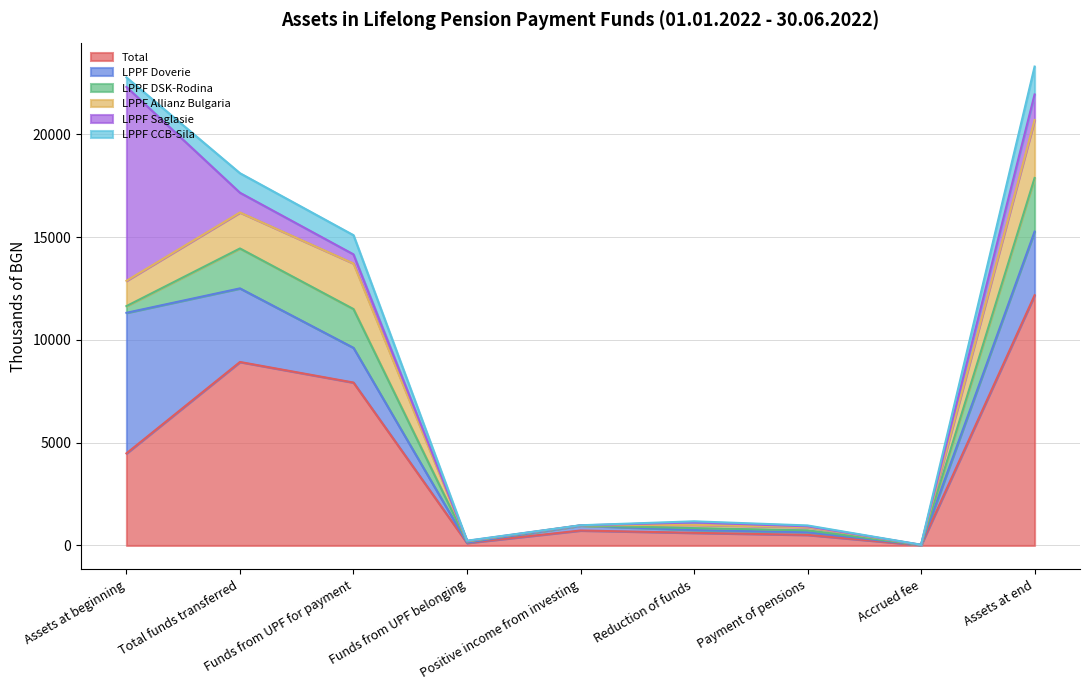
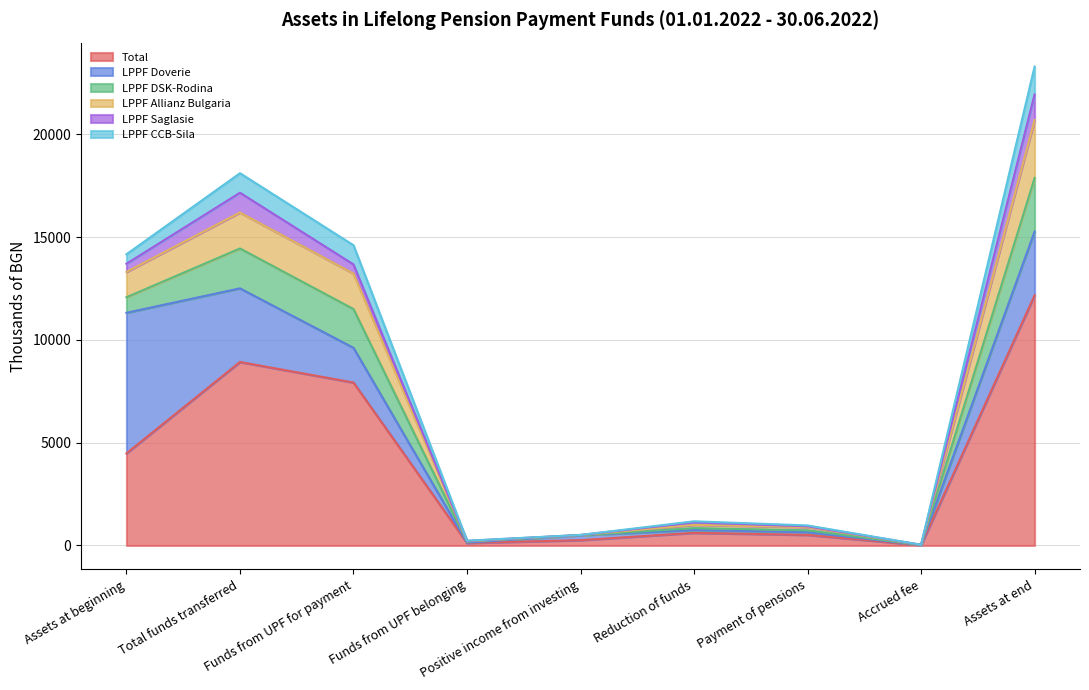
LPPF DSK-Rodina, Assets at beginning: 300 -> 800
LPPF Saglasie, Assets at beginning: 9400 -> 400
LPPF Allianz Bulgaria, Funds from UPF for payment: 2200 -> 1700
Total, Positive income from investing: 700 -> 300
